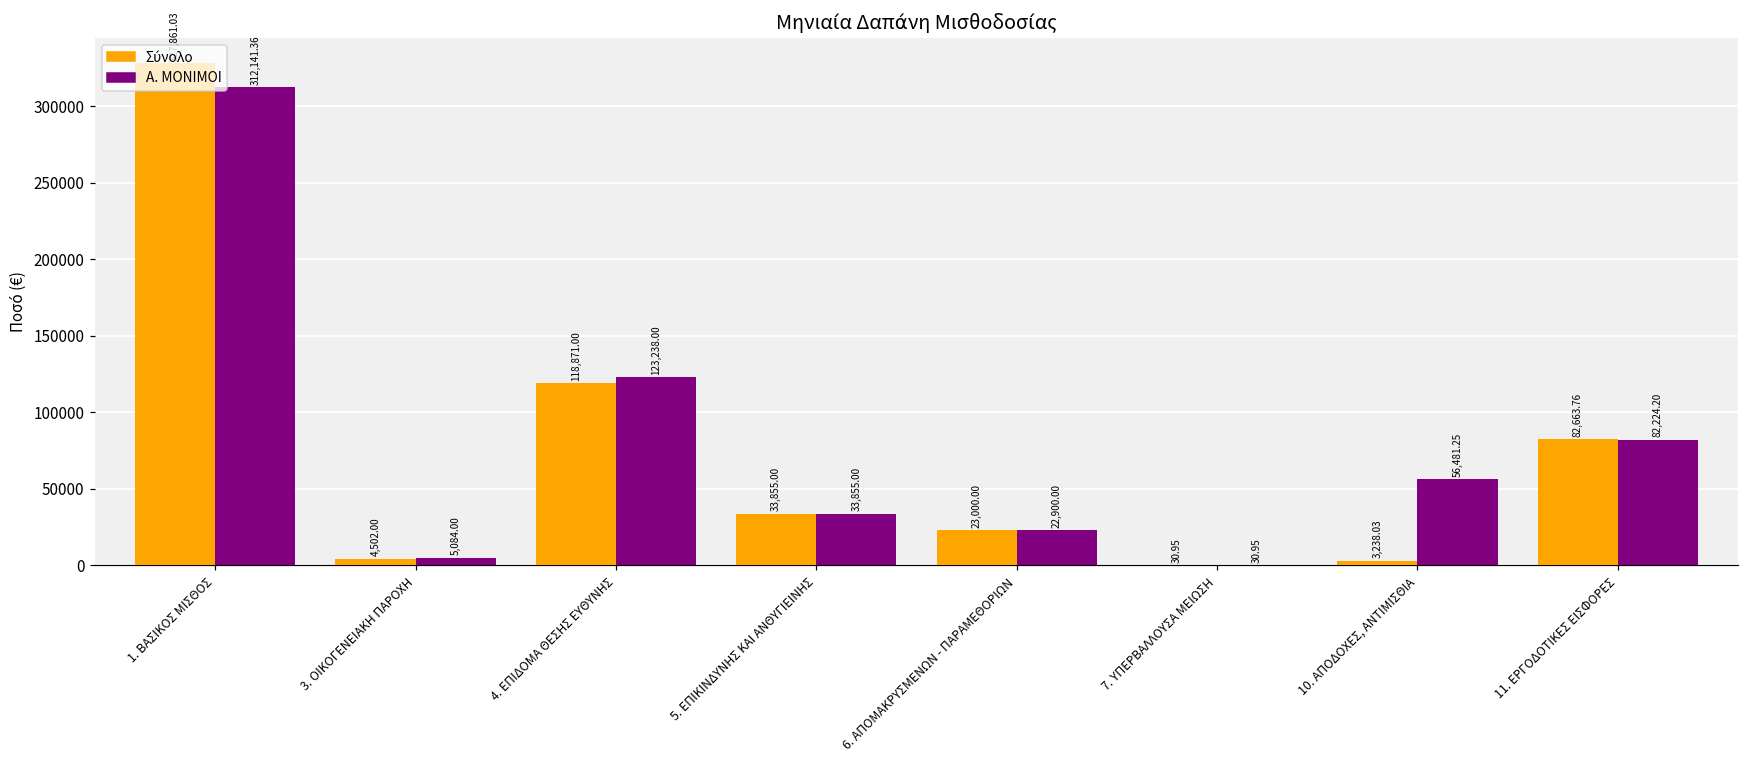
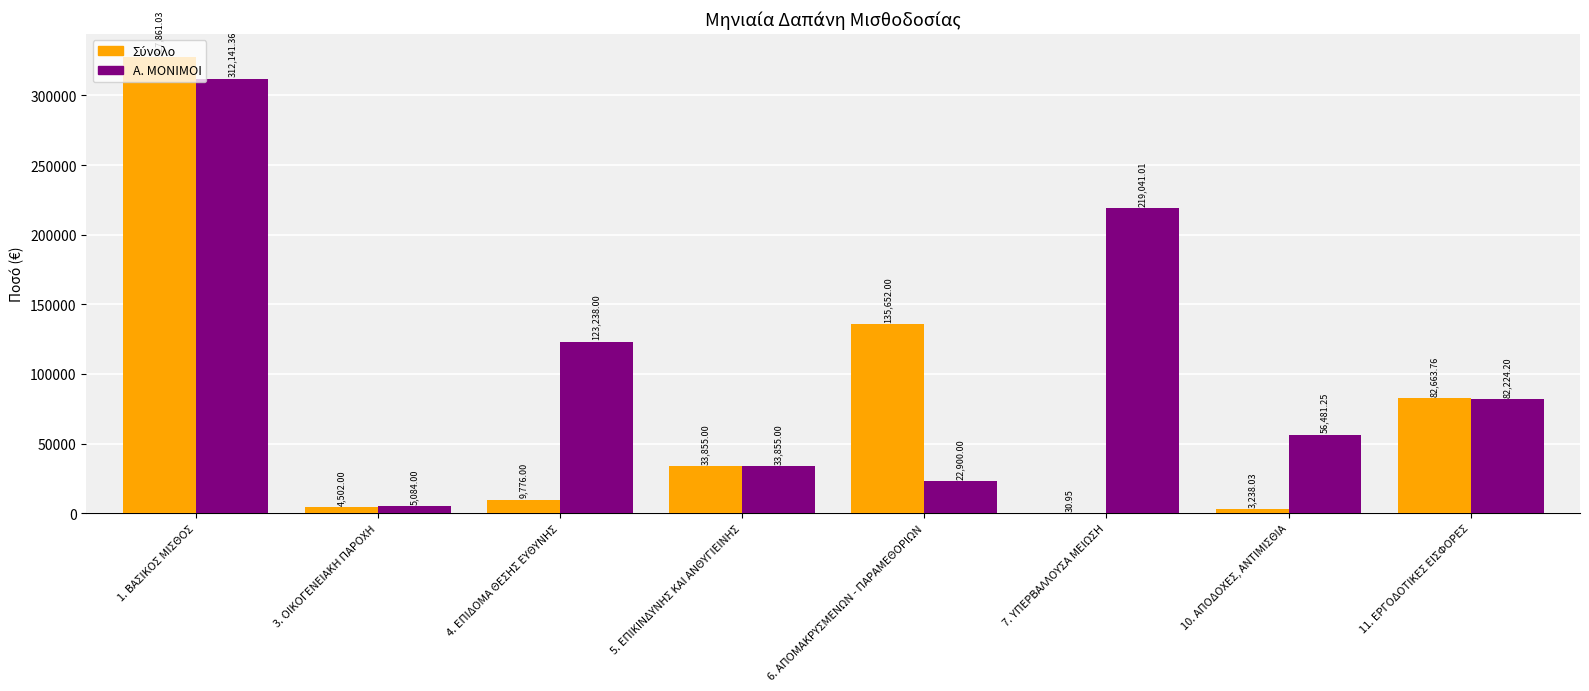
Σύνολο, 4. ΕΠΙΔΟΜΑ ΘΕΣΗΣ ΕΥΘΥΝΗΣ: 118,871.00 -> 9,776.00
Σύνολο, 6. ΑΠΟΜΑΚΡΥΣΜΕΝΩΝ - ΠΑΡΑΜΕΘΟΡΙΩΝ: 23,000.00 -> 135,652.00
Α. ΜΟΝΙΜΟΙ, 7. ΥΠΕΡΒΑΛΛΟΥΣΑ ΜΕΙΩΣΗ: 30.95 -> 219,041.01
